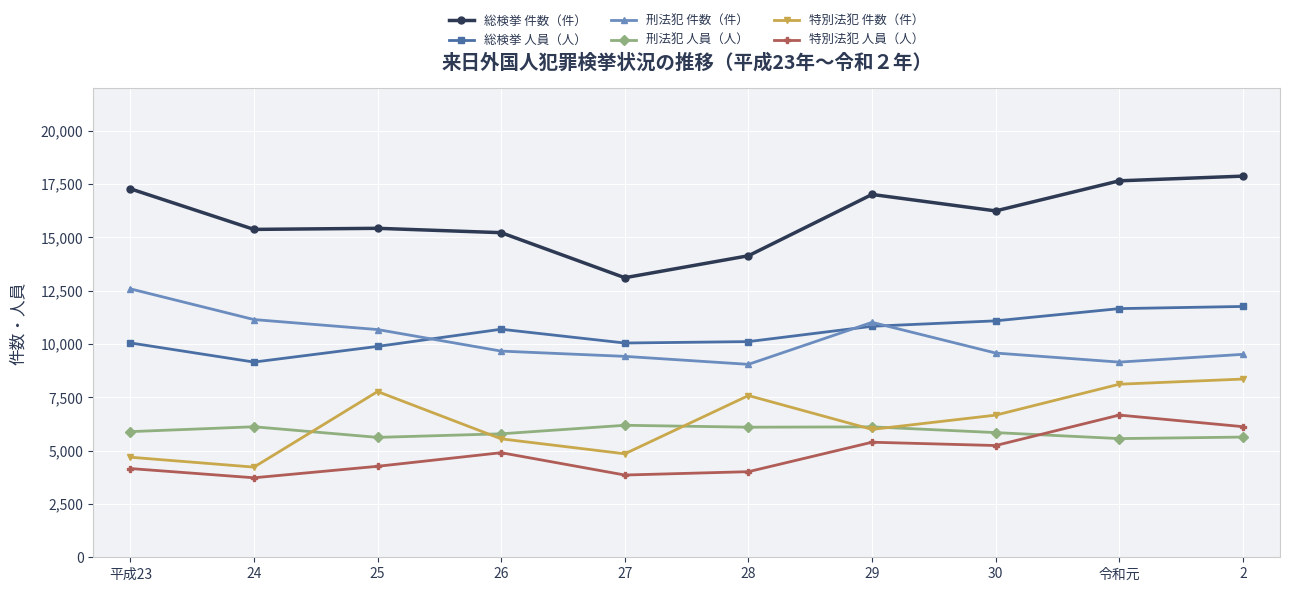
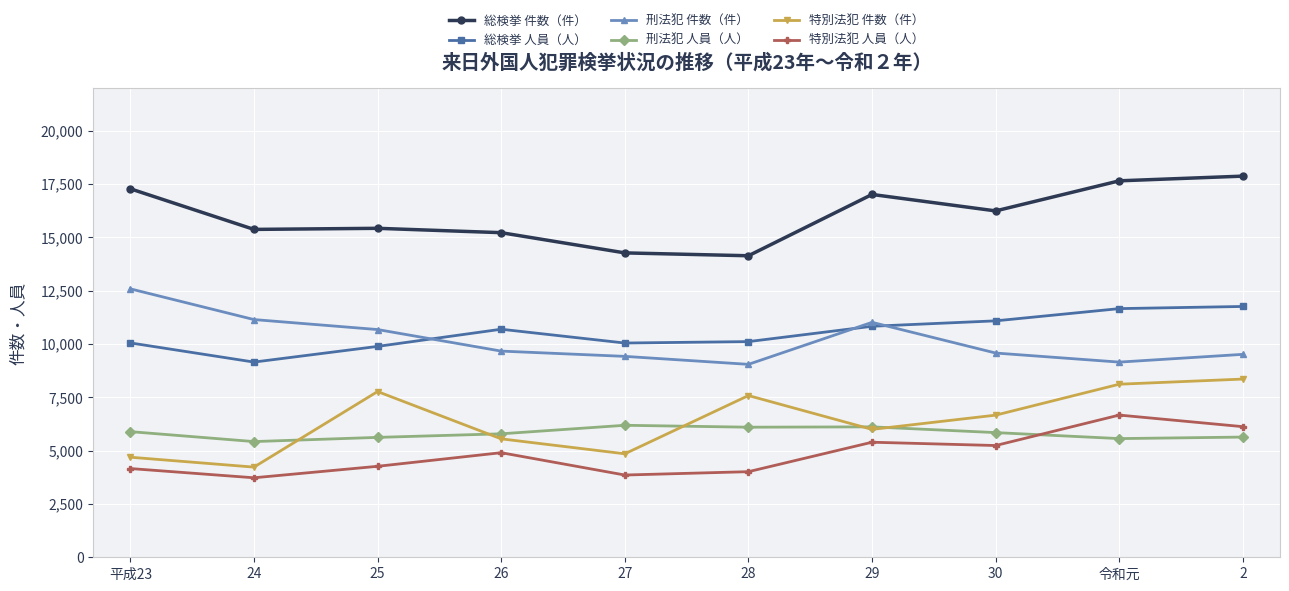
刑法犯 人員（人）, 24: 6,100 -> 5,400
総検挙 件数（件）, 27: 13,100 -> 14,300
